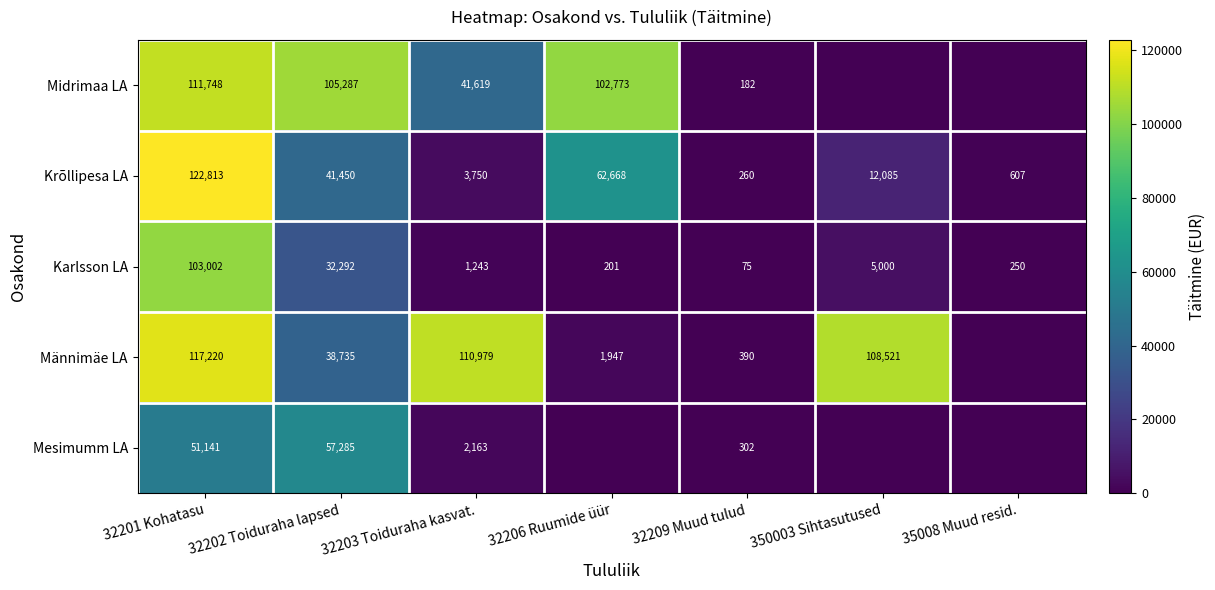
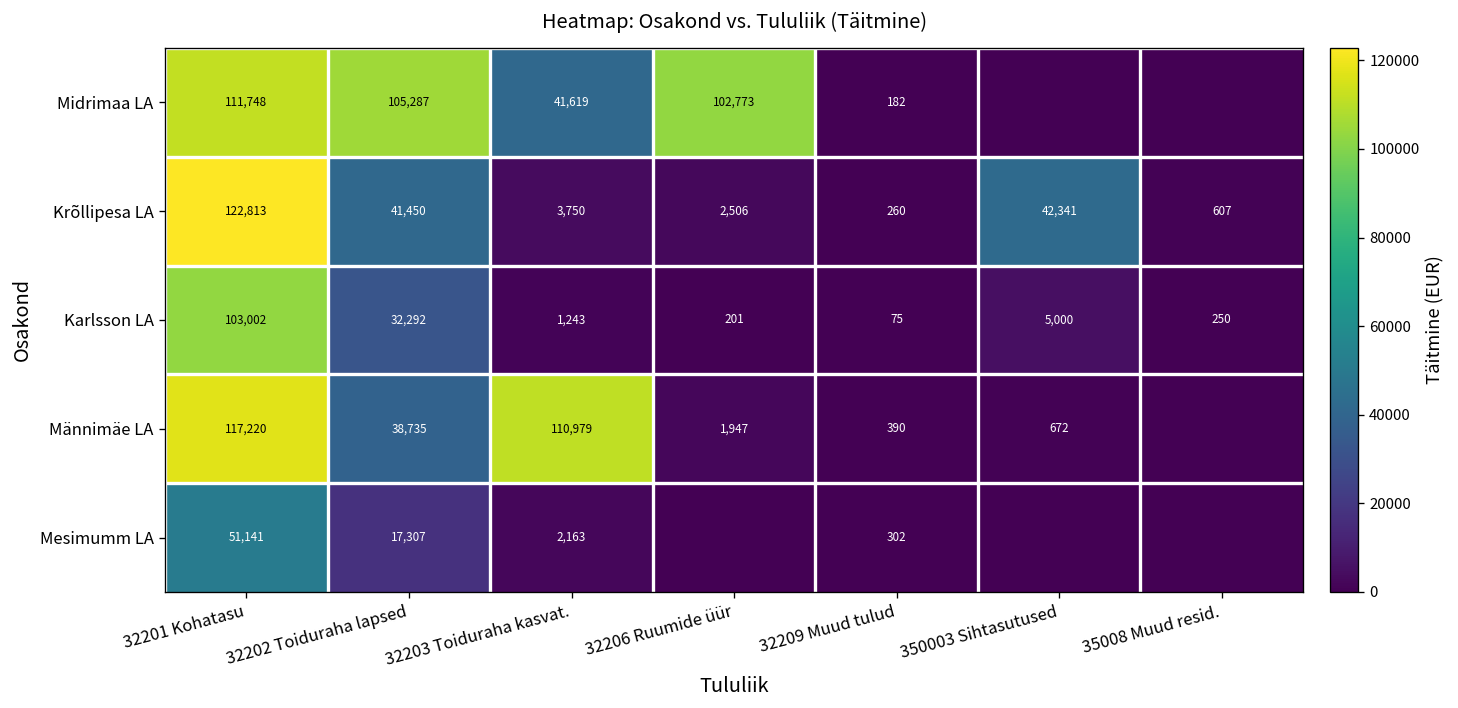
Krõllipesa LA, 32206 Ruumide üür: 62,668 -> 2,506
Krõllipesa LA, 350003 Sihtasutused: 12,085 -> 42,341
Männimäe LA, 350003 Sihtasutused: 108,521 -> 672
Mesimumm LA, 32202 Toiduraha lapsed: 57,285 -> 17,307
